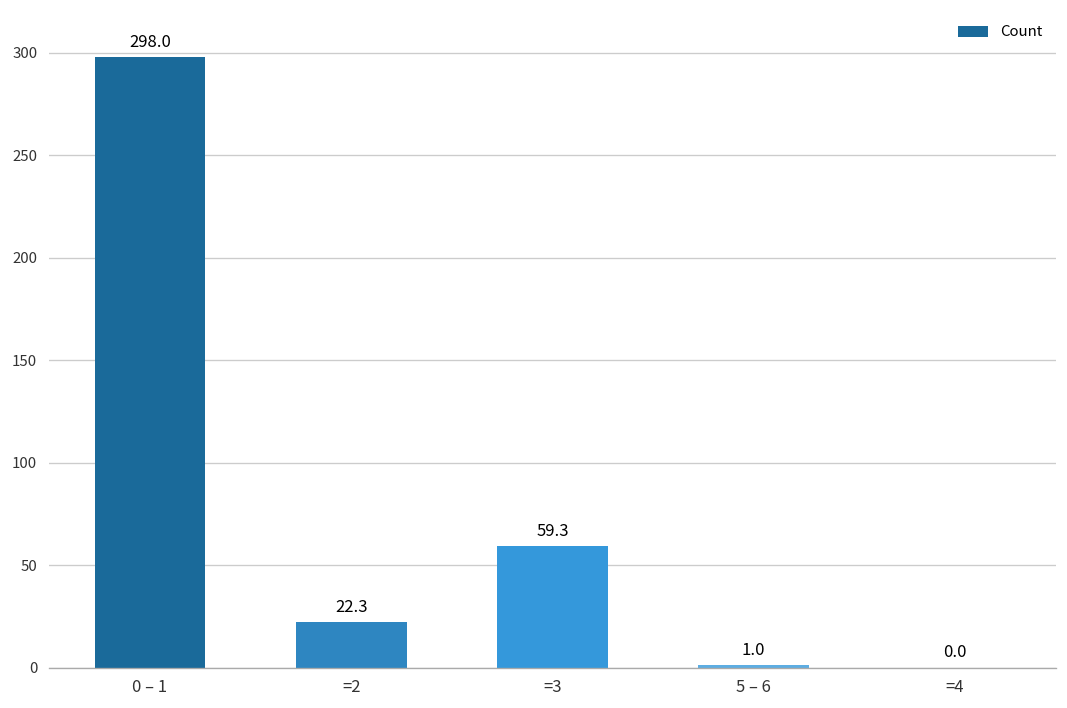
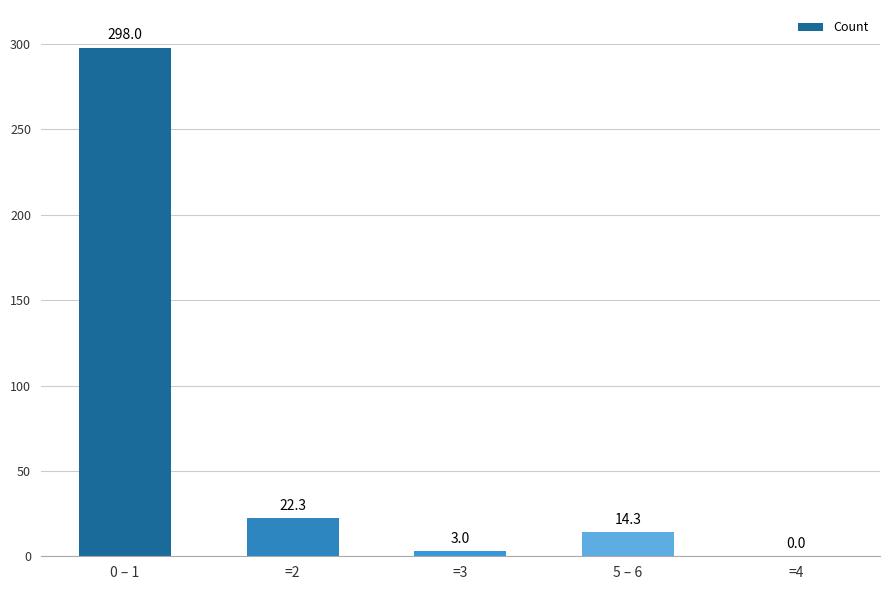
=3: 59.3 -> 3.0
5 – 6: 1.0 -> 14.3
